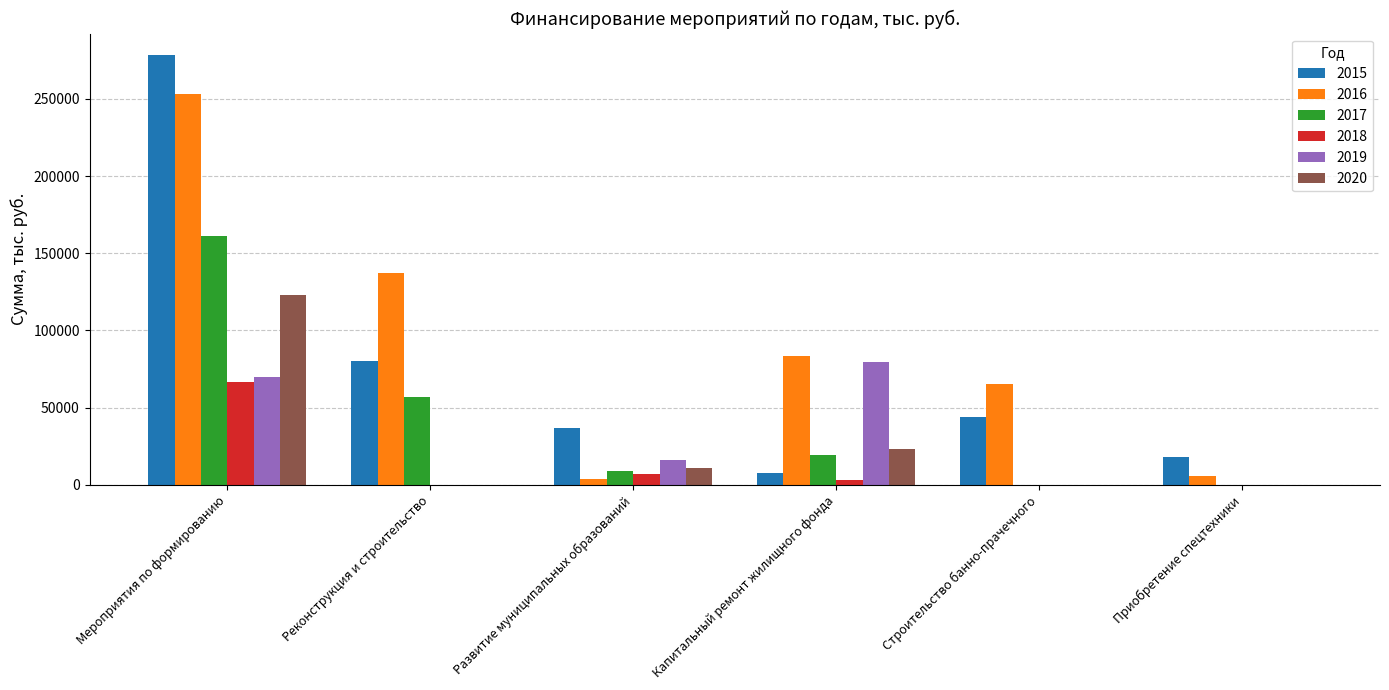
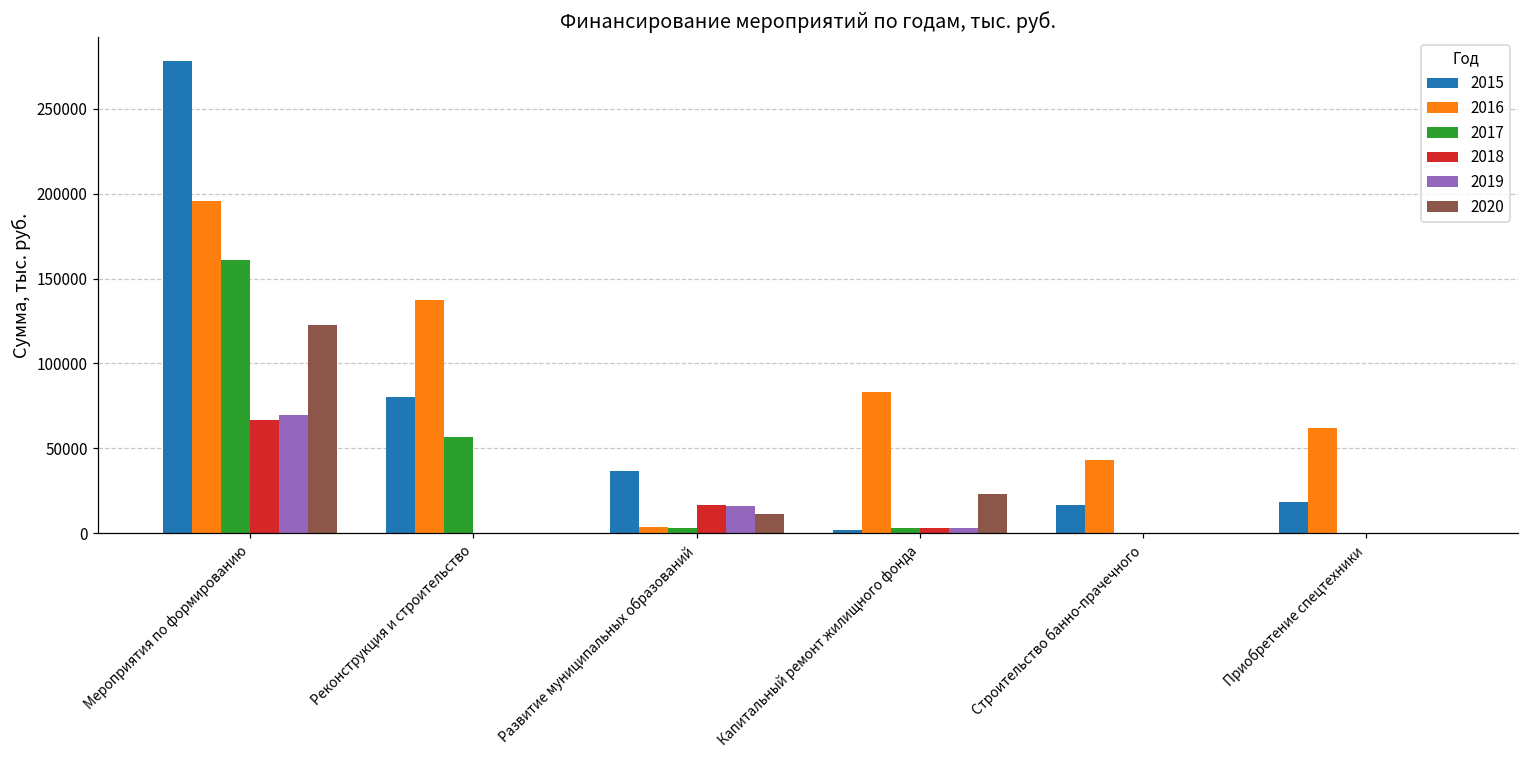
2016, Мероприятия по формированию: 253000 -> 196000
2017, Развитие муниципальных образований: 9000 -> 3000
2018, Развитие муниципальных образований: 7000 -> 17000
2015, Капитальный ремонт жилищного фонда: 7000 -> 2000
2017, Капитальный ремонт жилищного фонда: 19000 -> 3000
2019, Капитальный ремонт жилищного фонда: 80000 -> 3000
2015, Строительство банно-прачечного: 44000 -> 17000
2016, Строительство банно-прачечного: 65000 -> 43000
2016, Приобретение спецтехники: 6000 -> 62000
